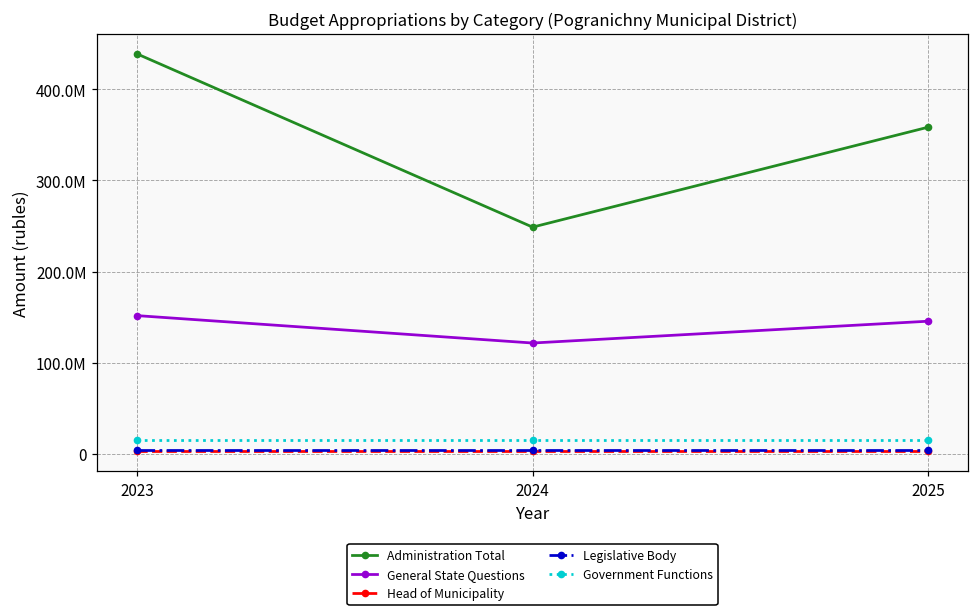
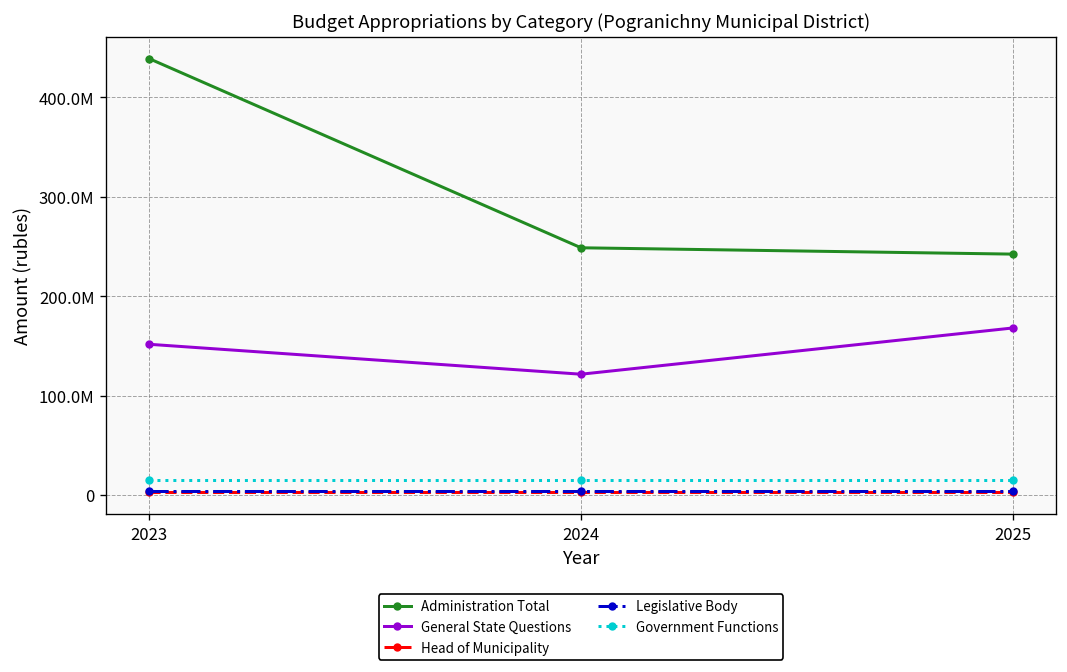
Administration Total, 2025: 360000000 -> 240000000
General State Questions, 2025: 150000000 -> 170000000
